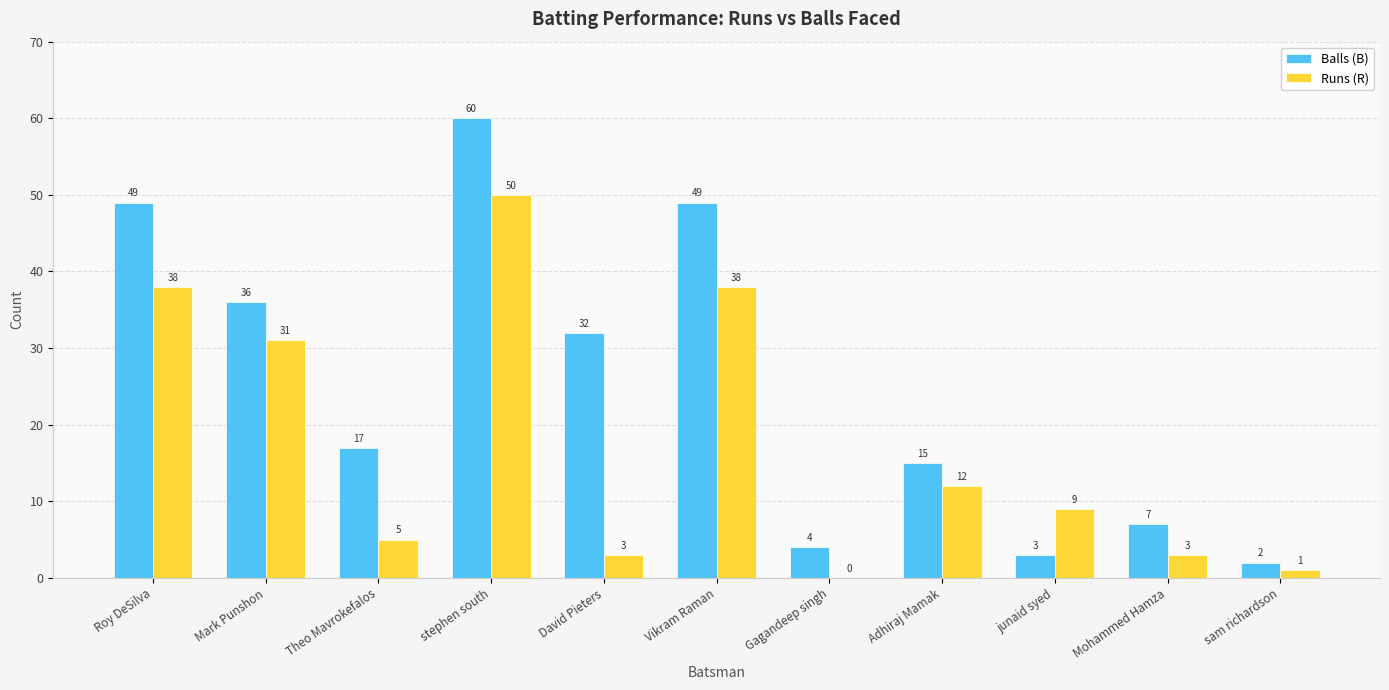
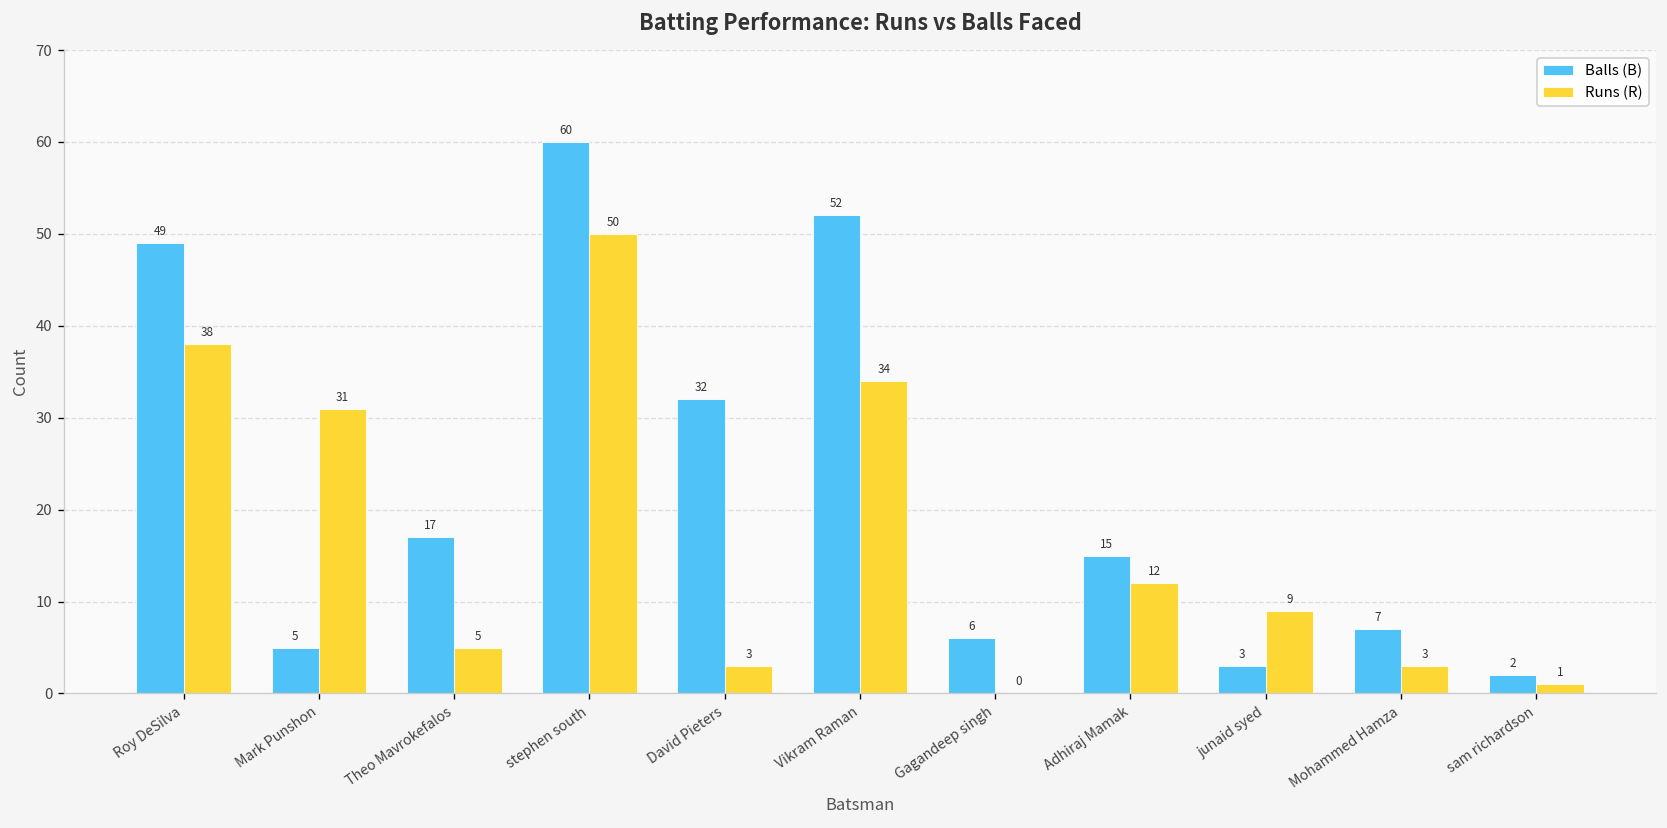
Balls (B), Mark Punshon: 36 -> 5
Balls (B), Vikram Raman: 49 -> 52
Runs (R), Vikram Raman: 38 -> 34
Balls (B), Gagandeep singh: 4 -> 6
